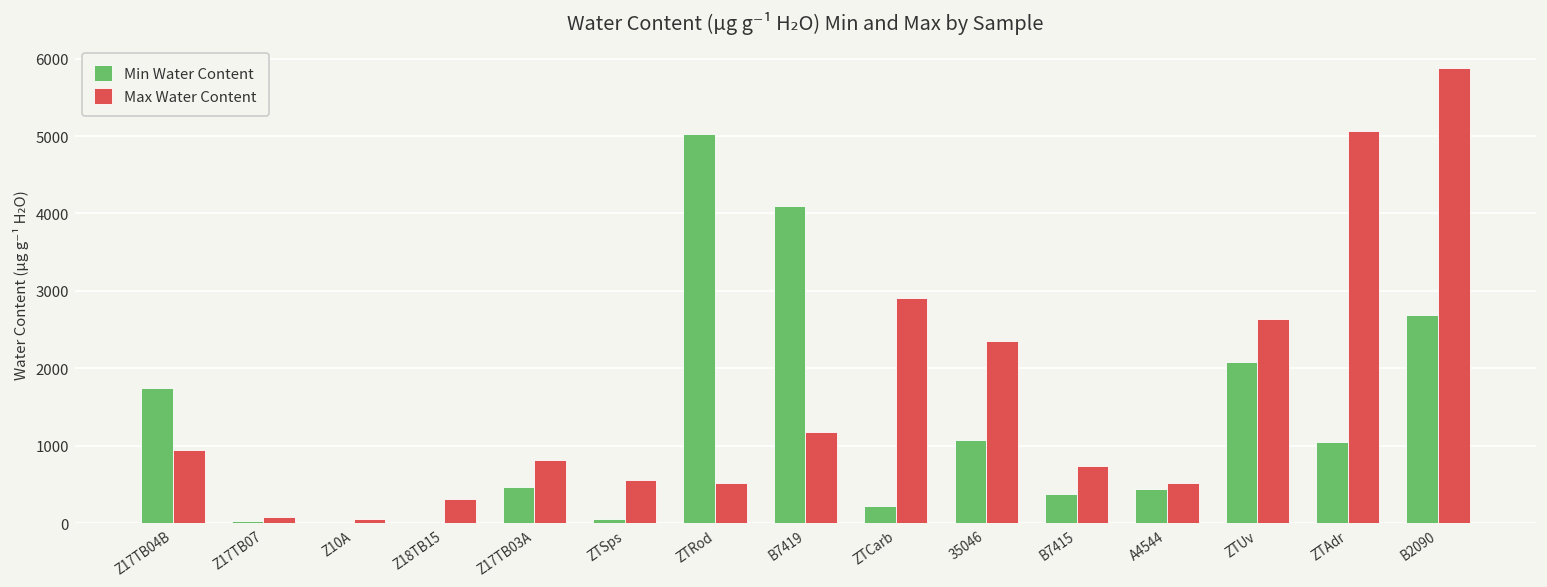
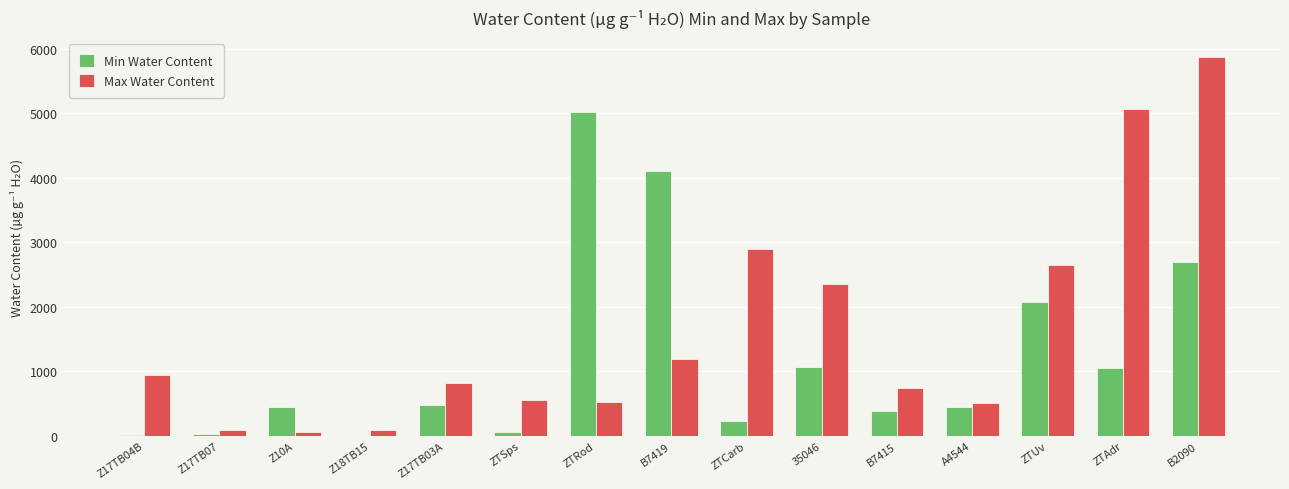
Min Water Content, Z17TB04B: 1700 -> 0
Min Water Content, Z10A: 0 -> 400
Max Water Content, Z18TB15: 300 -> 100
